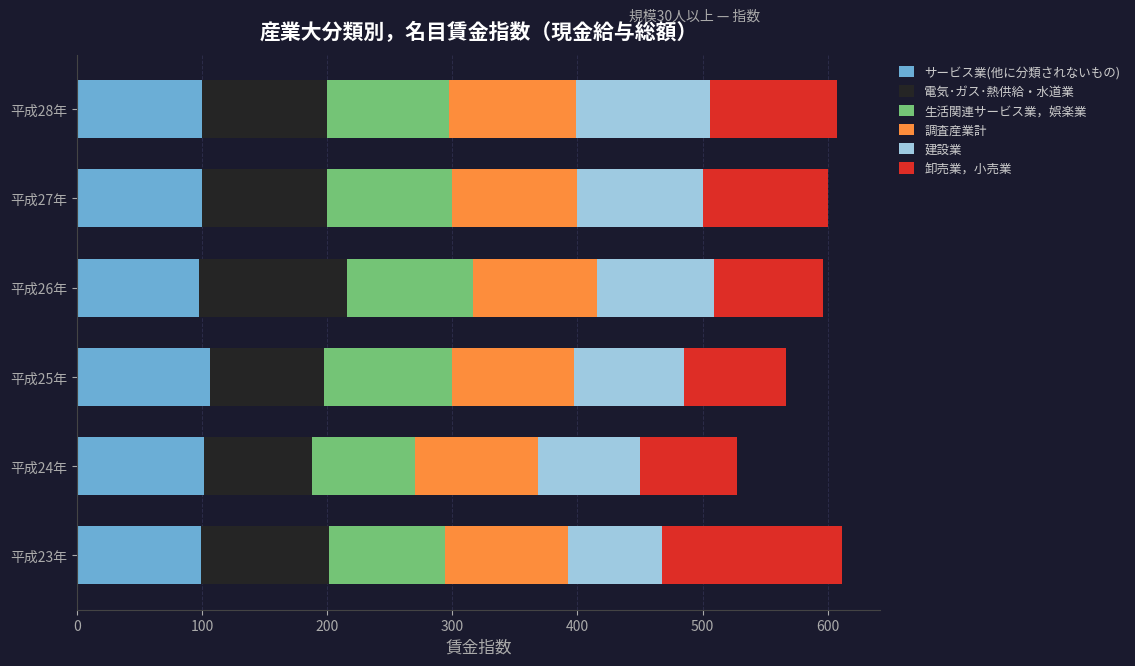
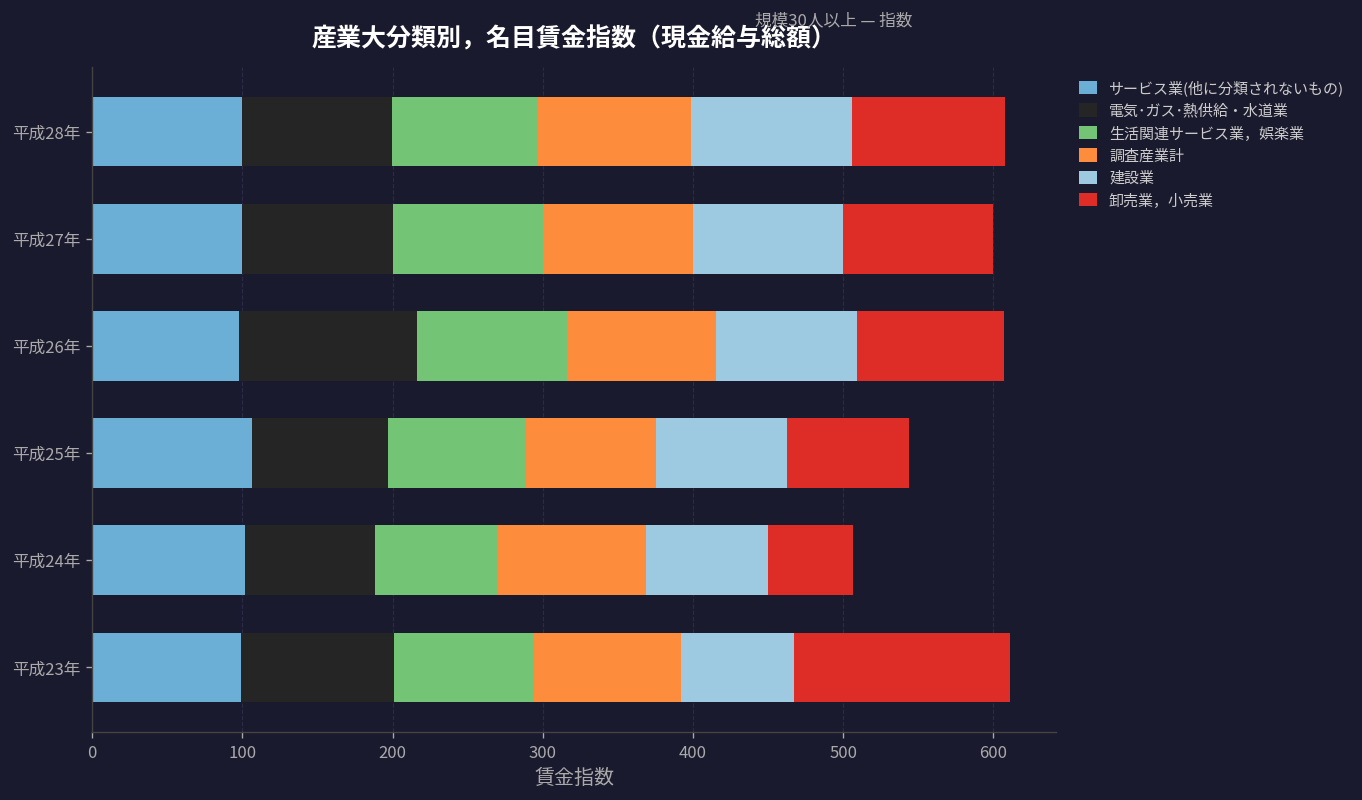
卸売業，小売業, 平成26年: 88 -> 98
生活関連サービス業，娯楽業, 平成25年: 102 -> 92
調査産業計, 平成25年: 98 -> 87
卸売業，小売業, 平成24年: 77 -> 56
